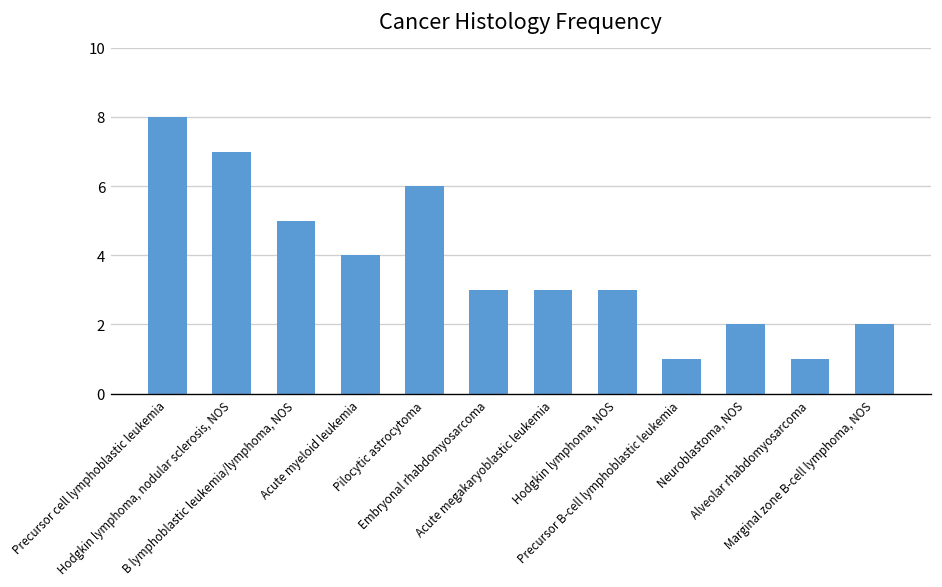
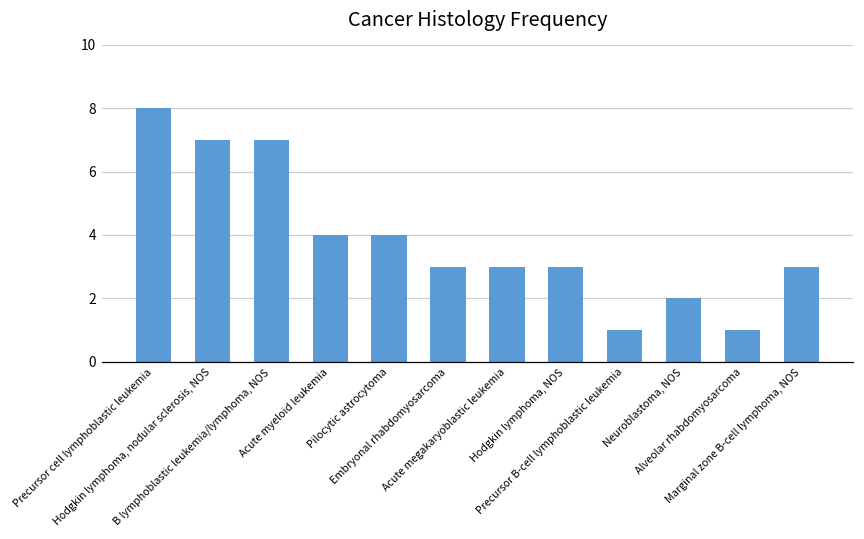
B lymphoblastic leukemia/lymphoma, NOS: 5 -> 7
Pilocytic astrocytoma: 6 -> 4
Marginal zone B-cell lymphoma, NOS: 2 -> 3
